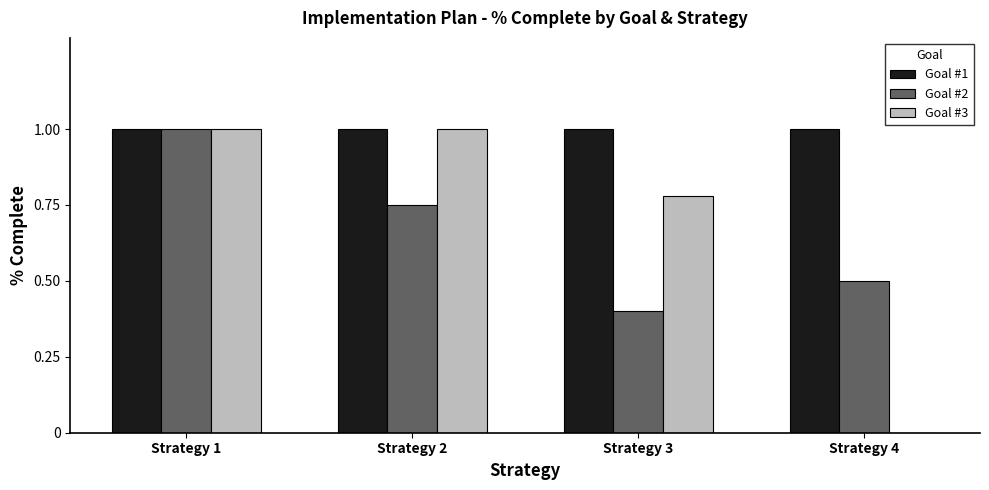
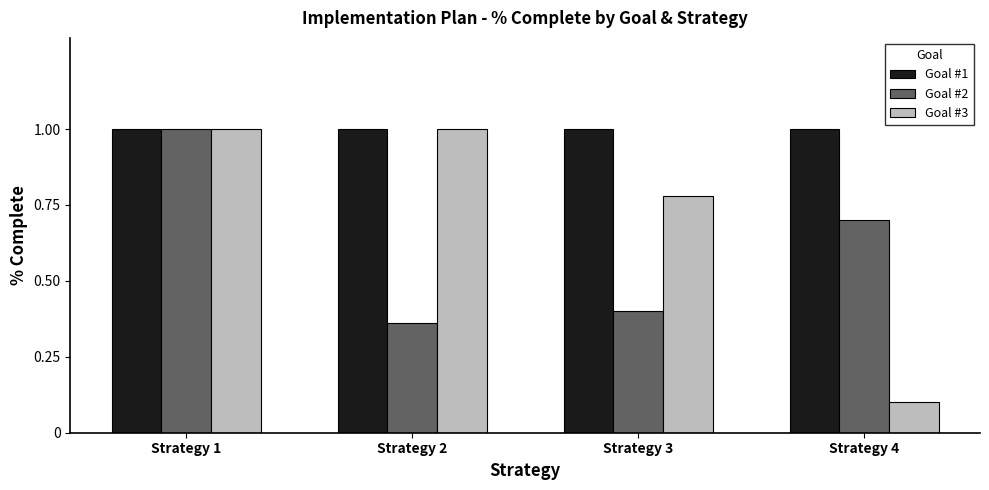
Goal #2, Strategy 2: 0.75 -> 0.36
Goal #2, Strategy 4: 0.5 -> 0.7
Goal #3, Strategy 4: 0.0 -> 0.1
